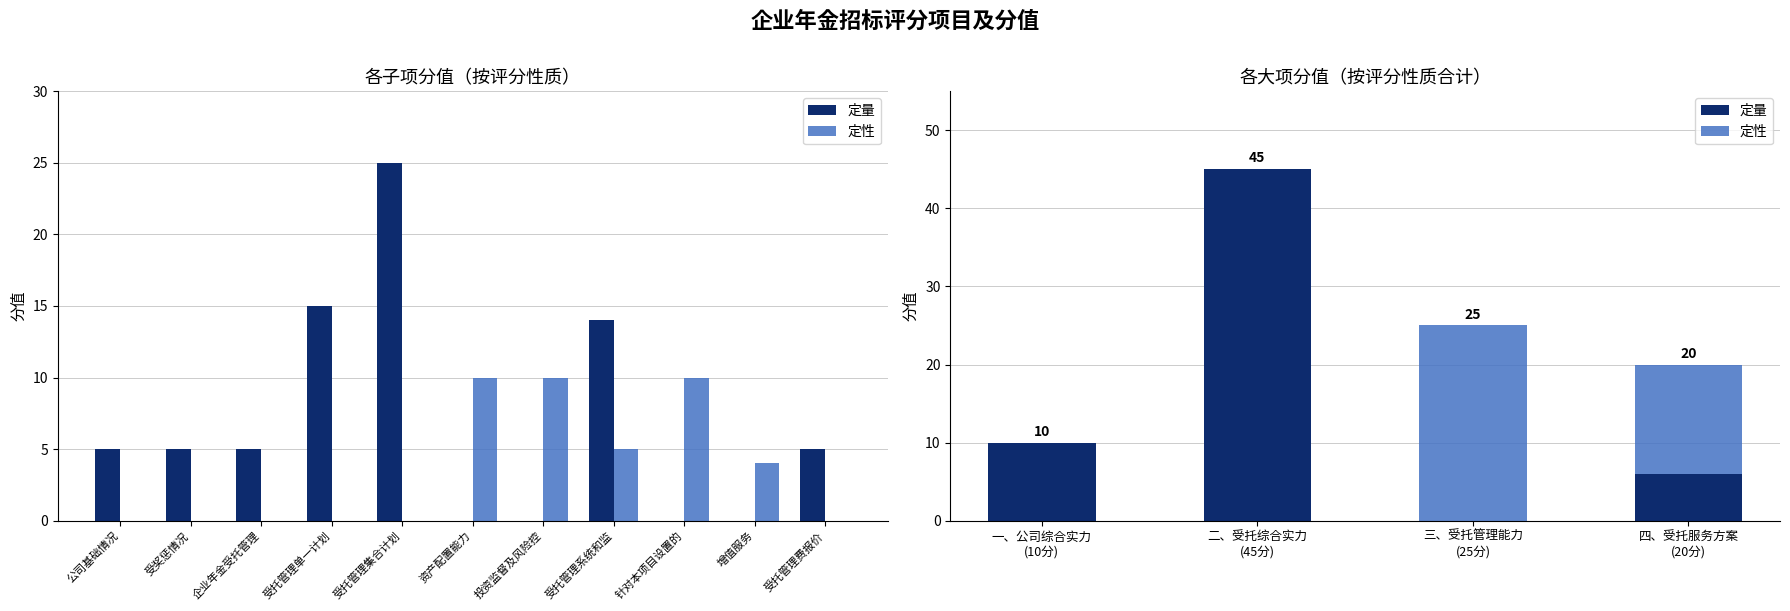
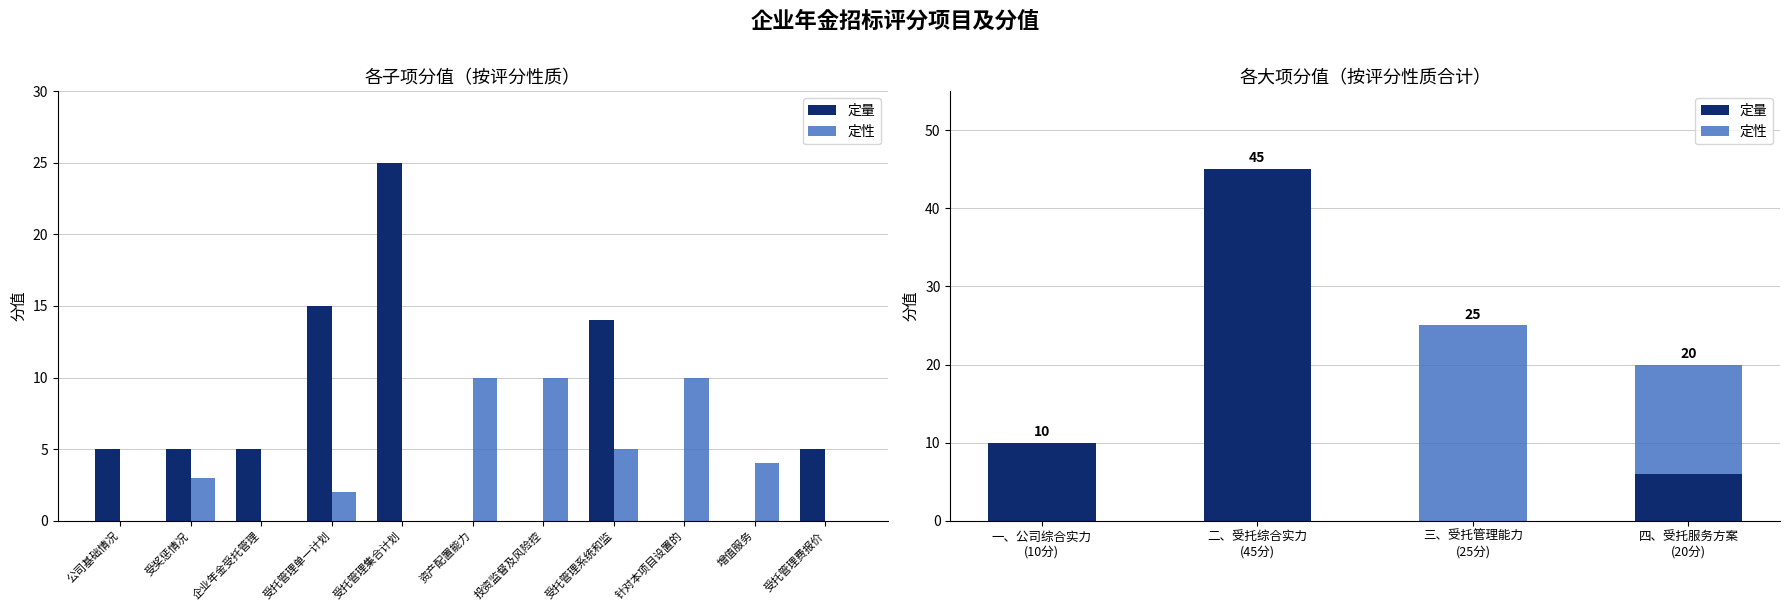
各子项分值（按评分性质）, 定性, 受奖惩情况: 0 -> 3
各子项分值（按评分性质）, 定性, 受托管理单一计划: 0 -> 2
